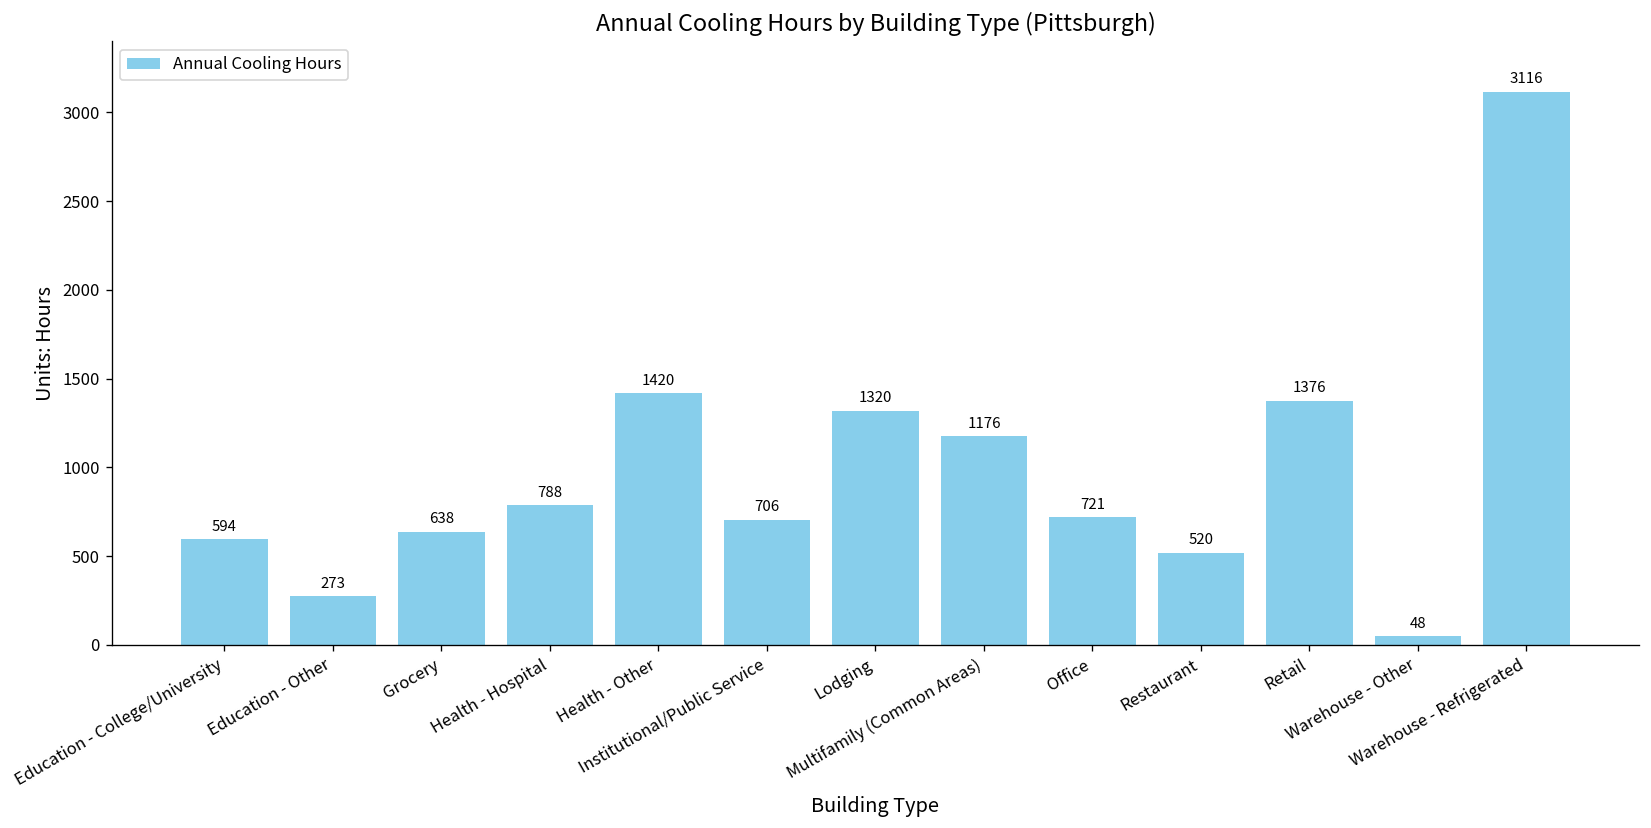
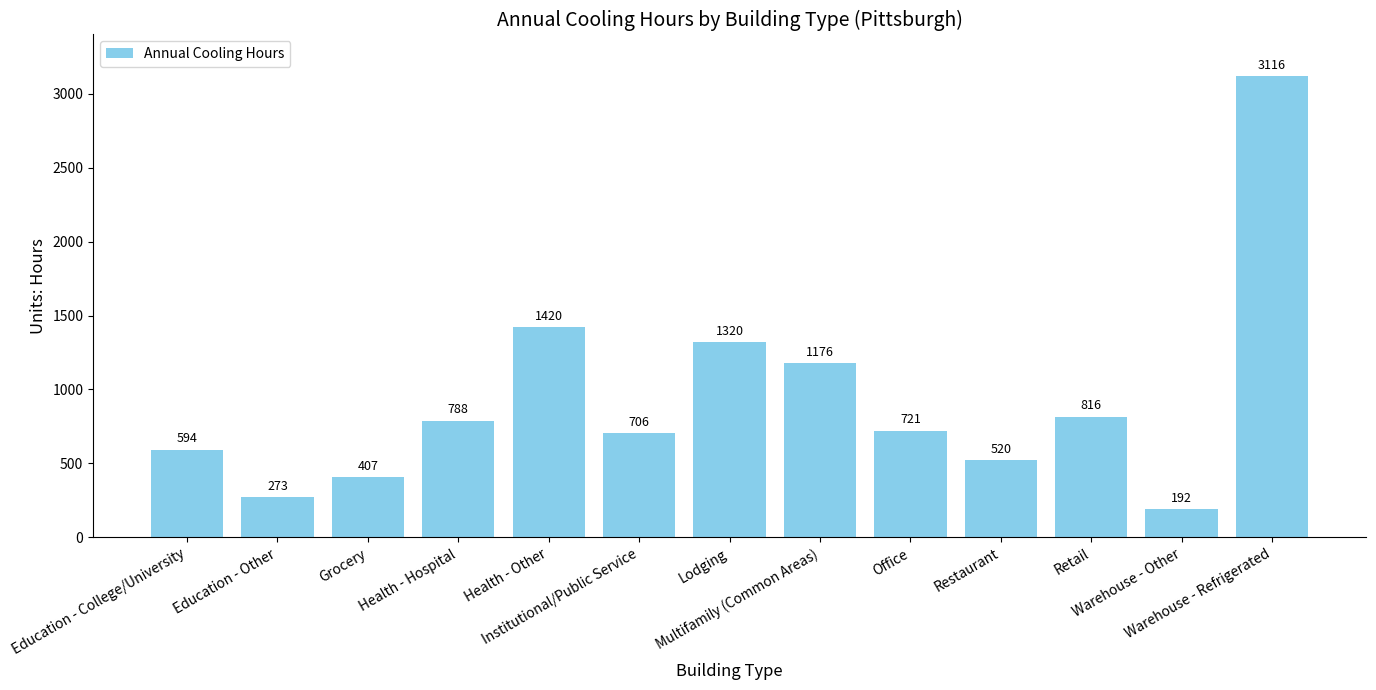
Grocery: 638 -> 407
Retail: 1376 -> 816
Warehouse - Other: 48 -> 192
